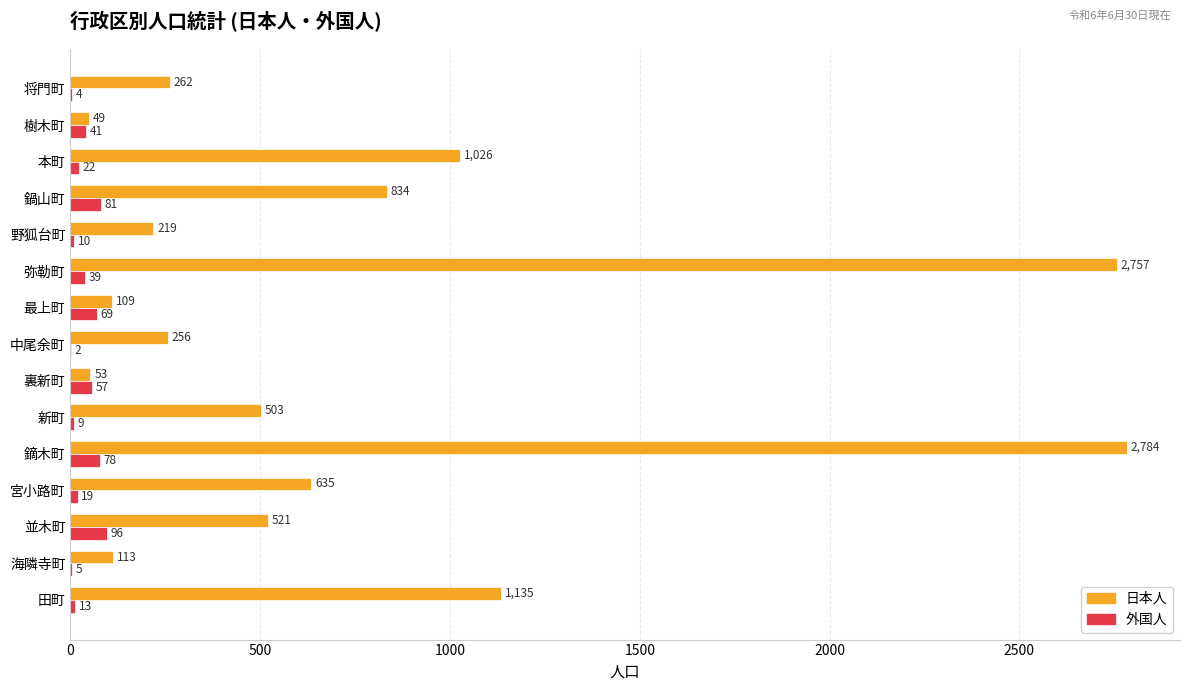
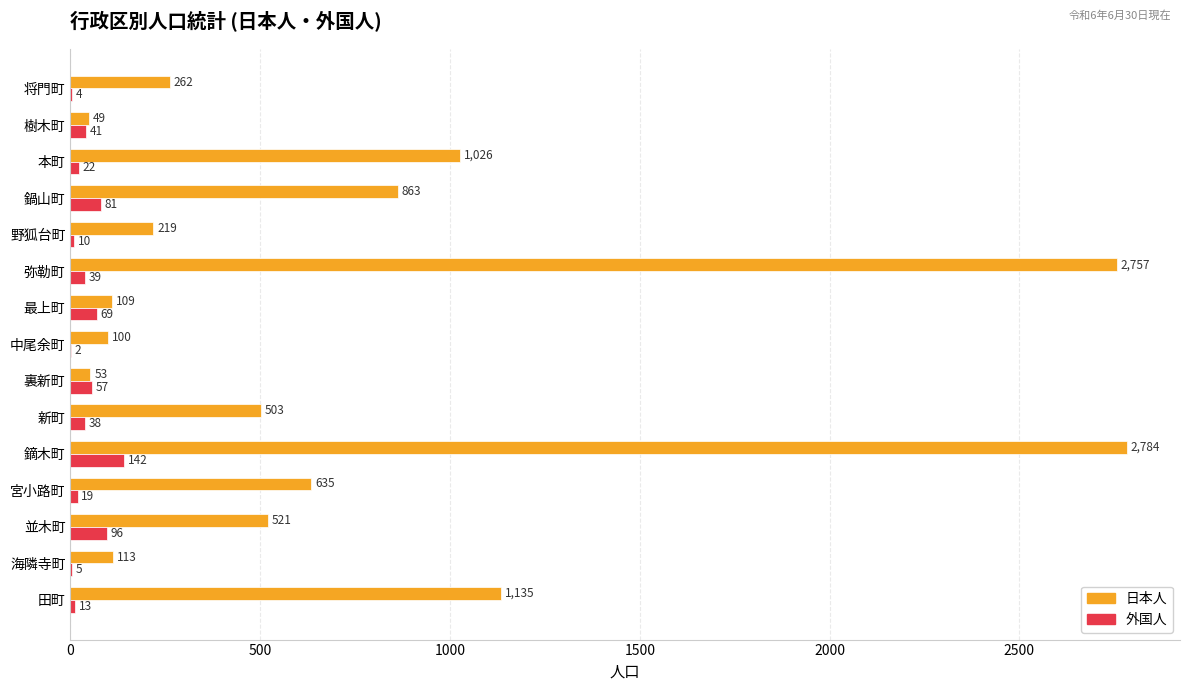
日本人, 鍋山町: 834 -> 863
日本人, 中尾余町: 256 -> 100
外国人, 新町: 9 -> 38
外国人, 鏑木町: 78 -> 142
